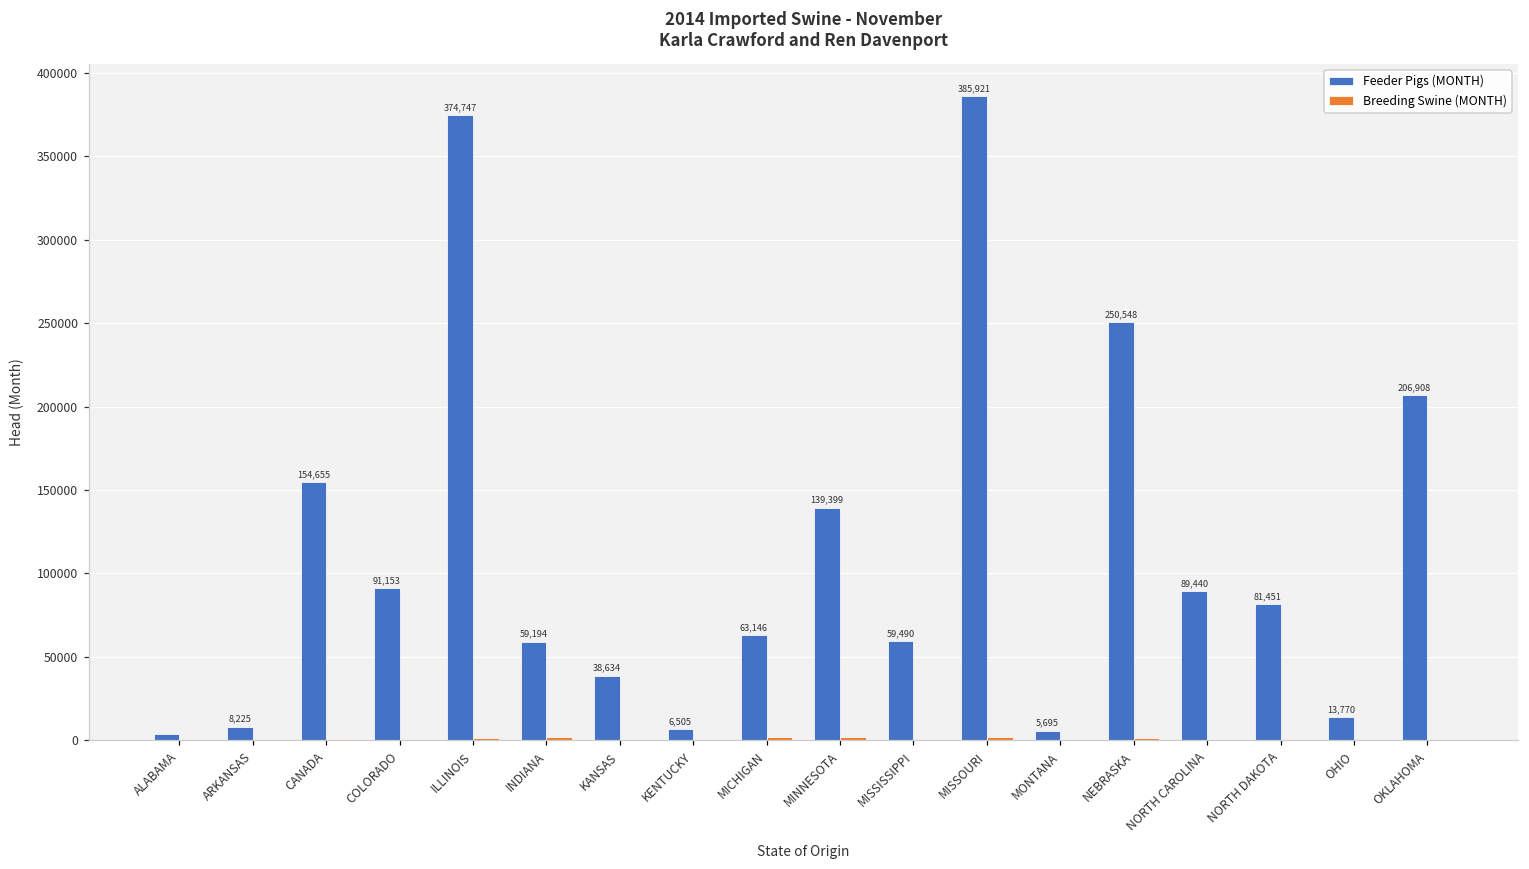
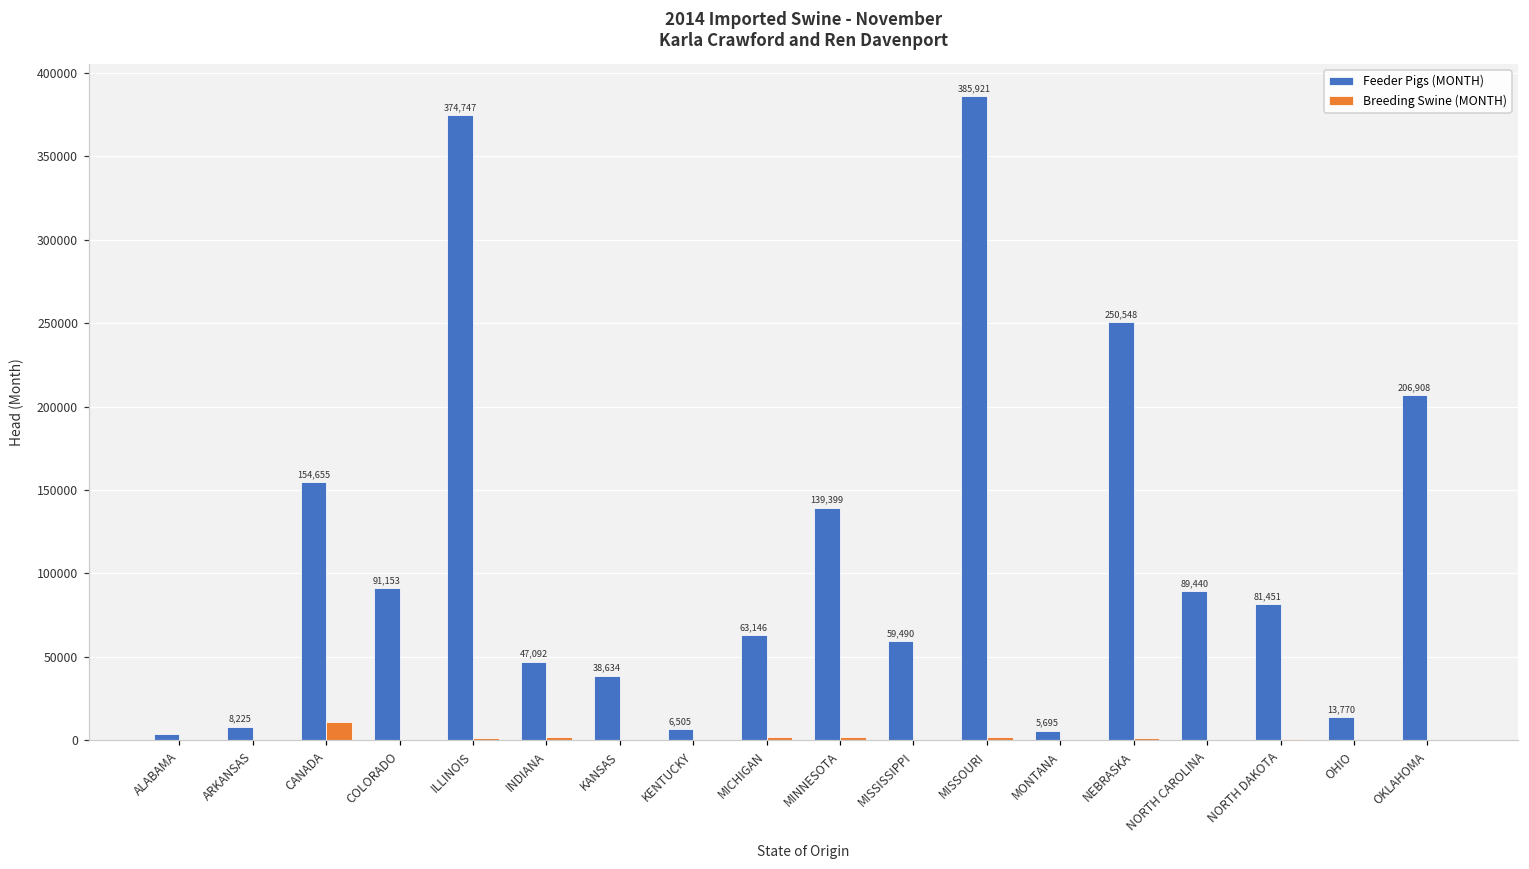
Breeding Swine (MONTH), CANADA: 1000 -> 11000
Feeder Pigs (MONTH), INDIANA: 59,194 -> 47,092
